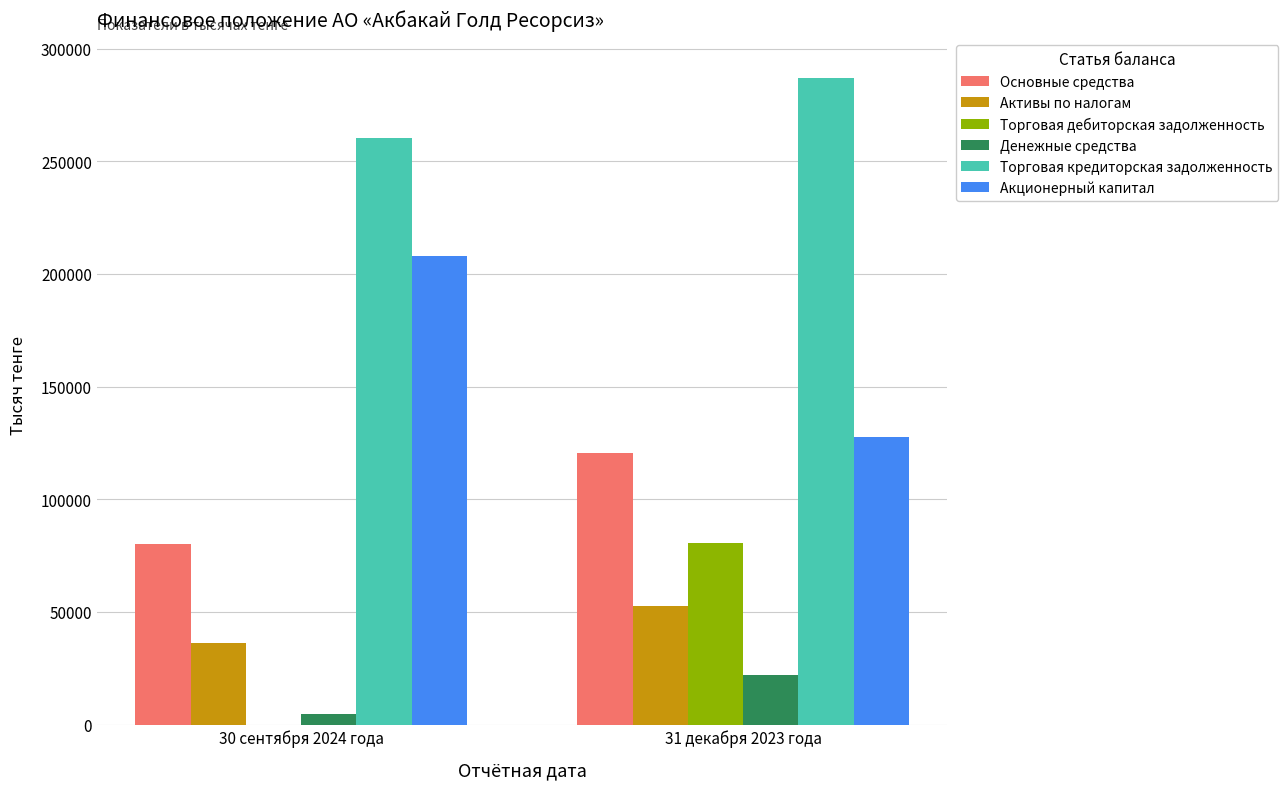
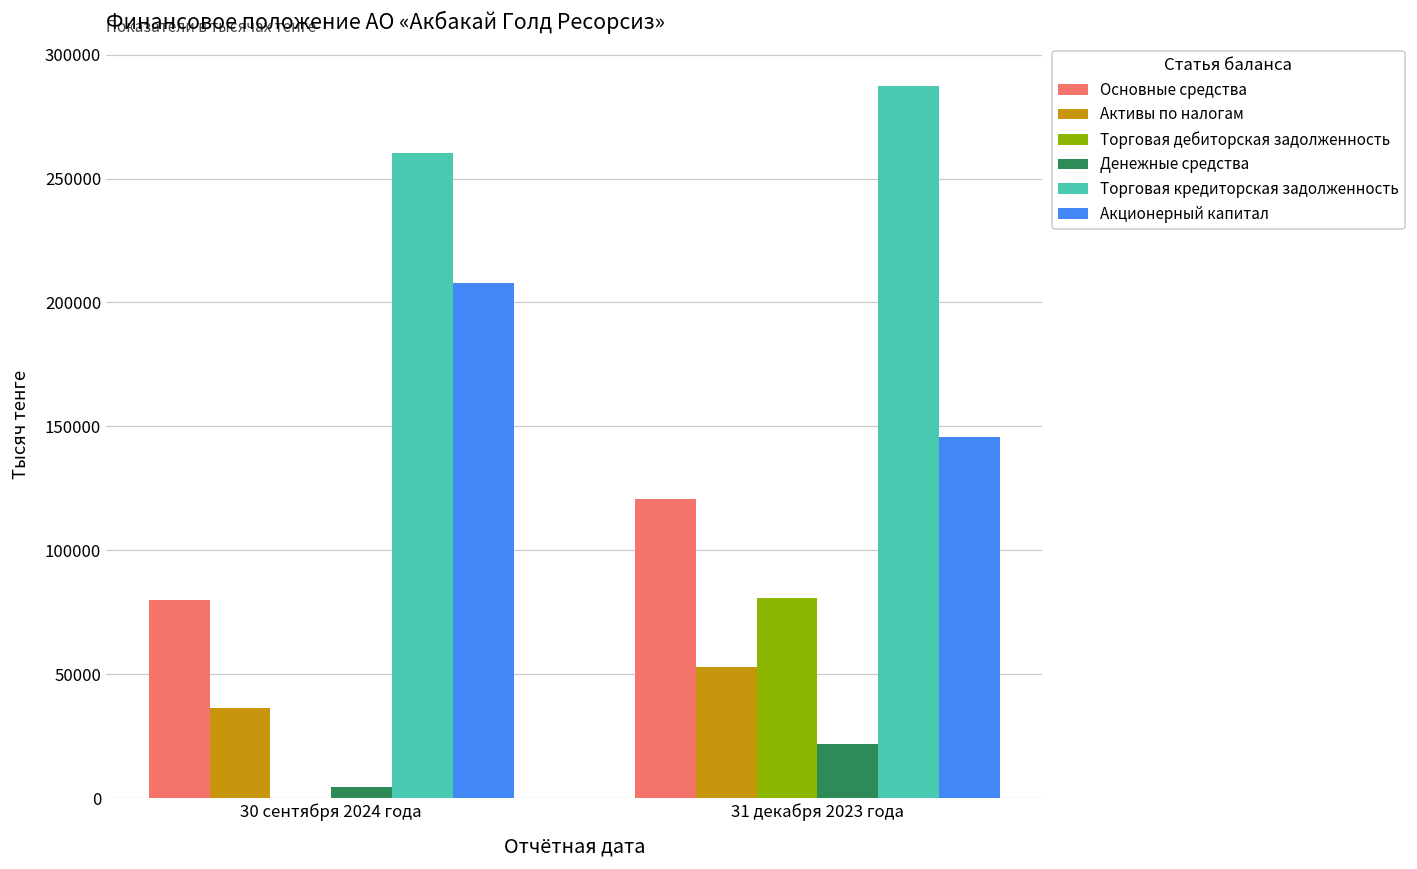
Акционерный капитал, 31 декабря 2023 года: 128000 -> 146000
